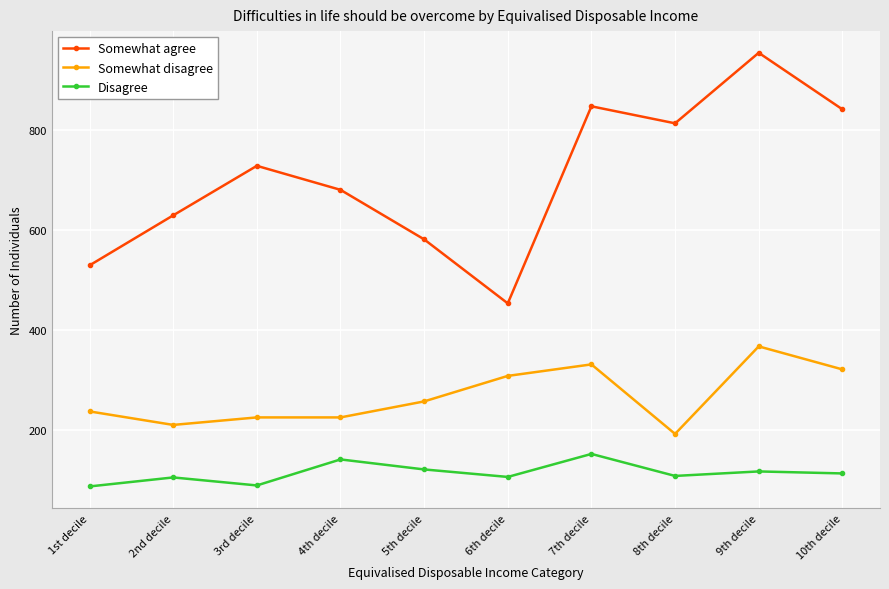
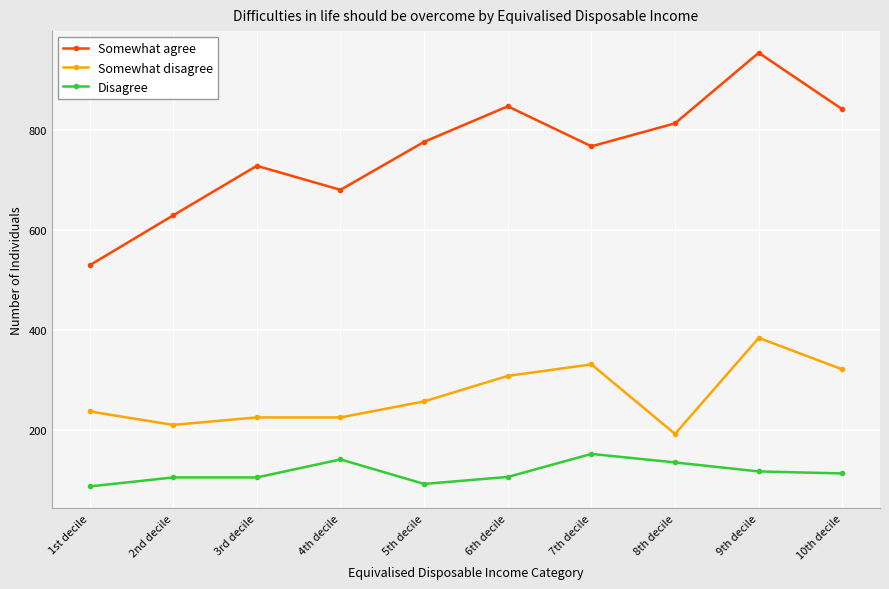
Disagree, 3rd decile: 90 -> 110
Somewhat agree, 5th decile: 580 -> 780
Disagree, 5th decile: 120 -> 90
Somewhat agree, 6th decile: 450 -> 850
Somewhat agree, 7th decile: 850 -> 770
Disagree, 8th decile: 110 -> 140
Somewhat disagree, 9th decile: 370 -> 380
